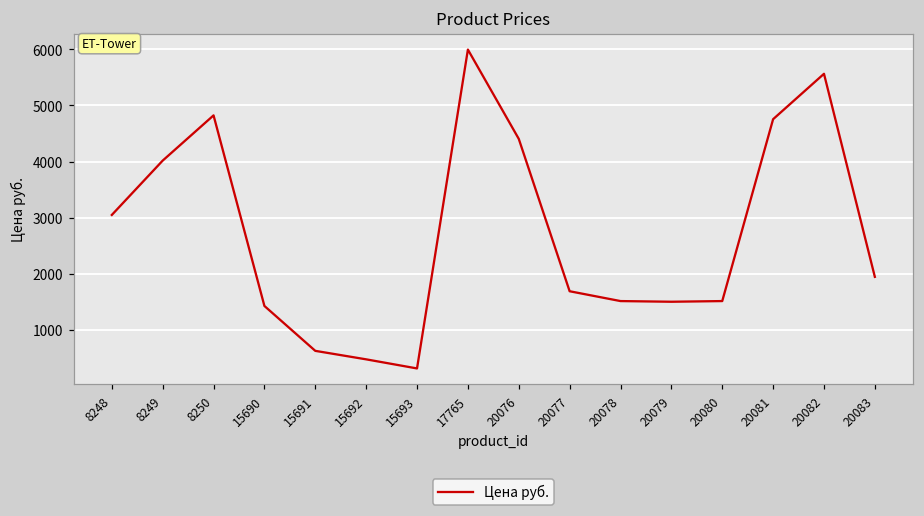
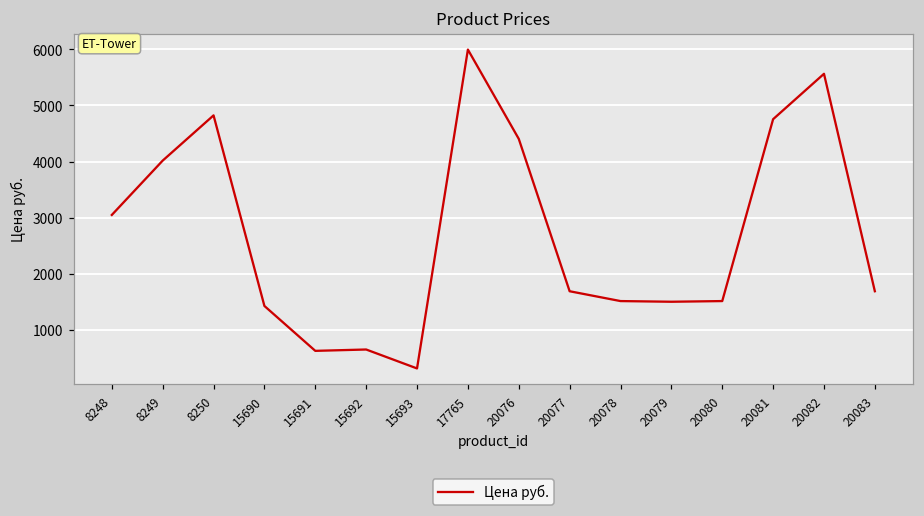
15692: 500 -> 700
20083: 1900 -> 1700
